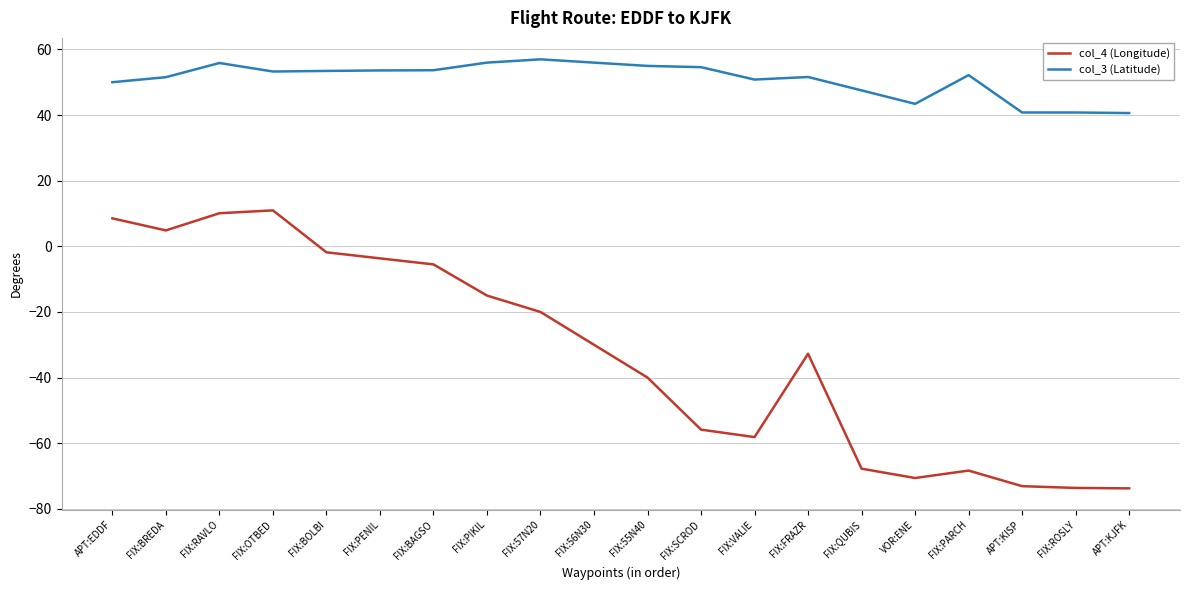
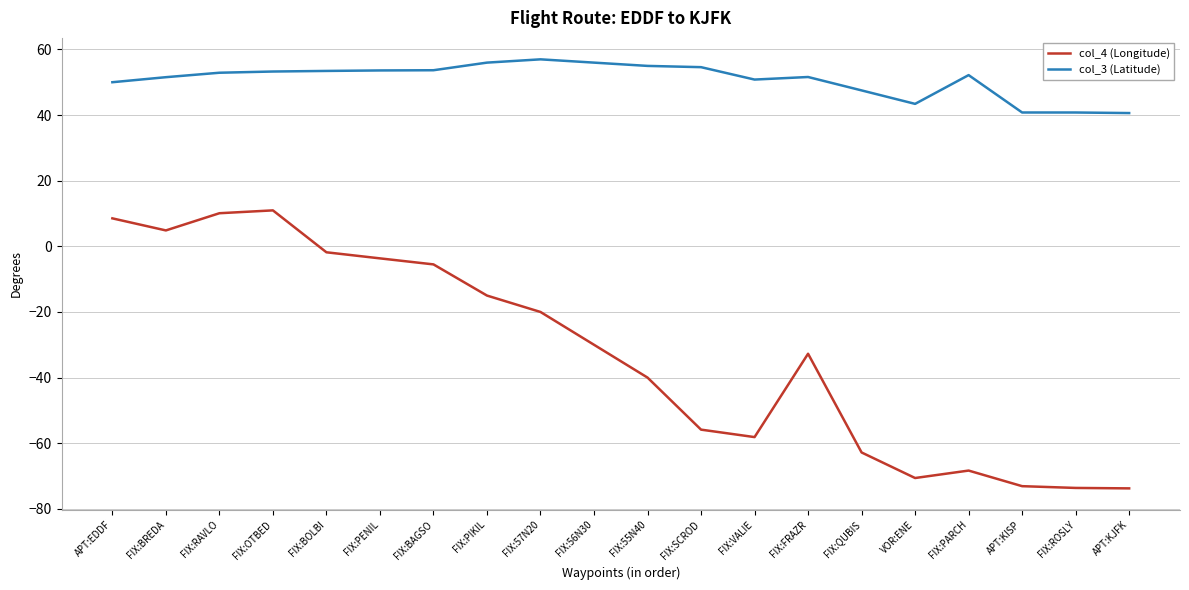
col_3 (Latitude), FIX:RAVLO: 56 -> 53
col_4 (Longitude), FIX:QUBIS: -68 -> -63
